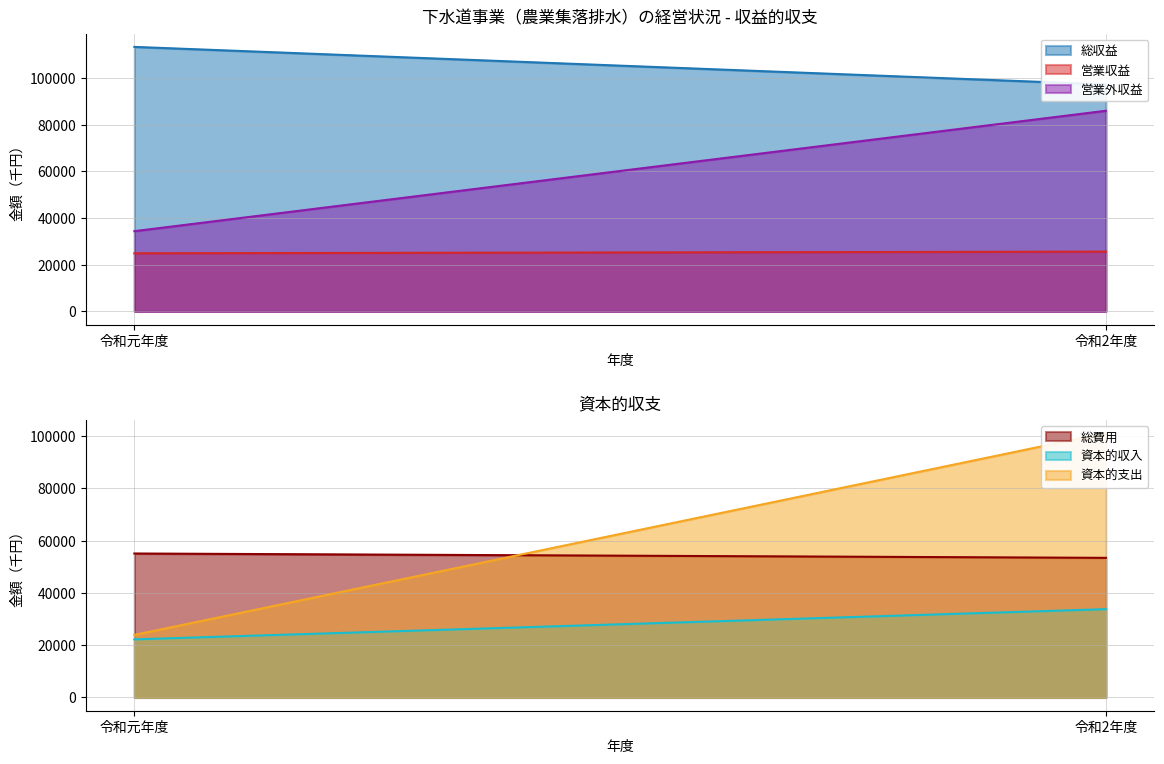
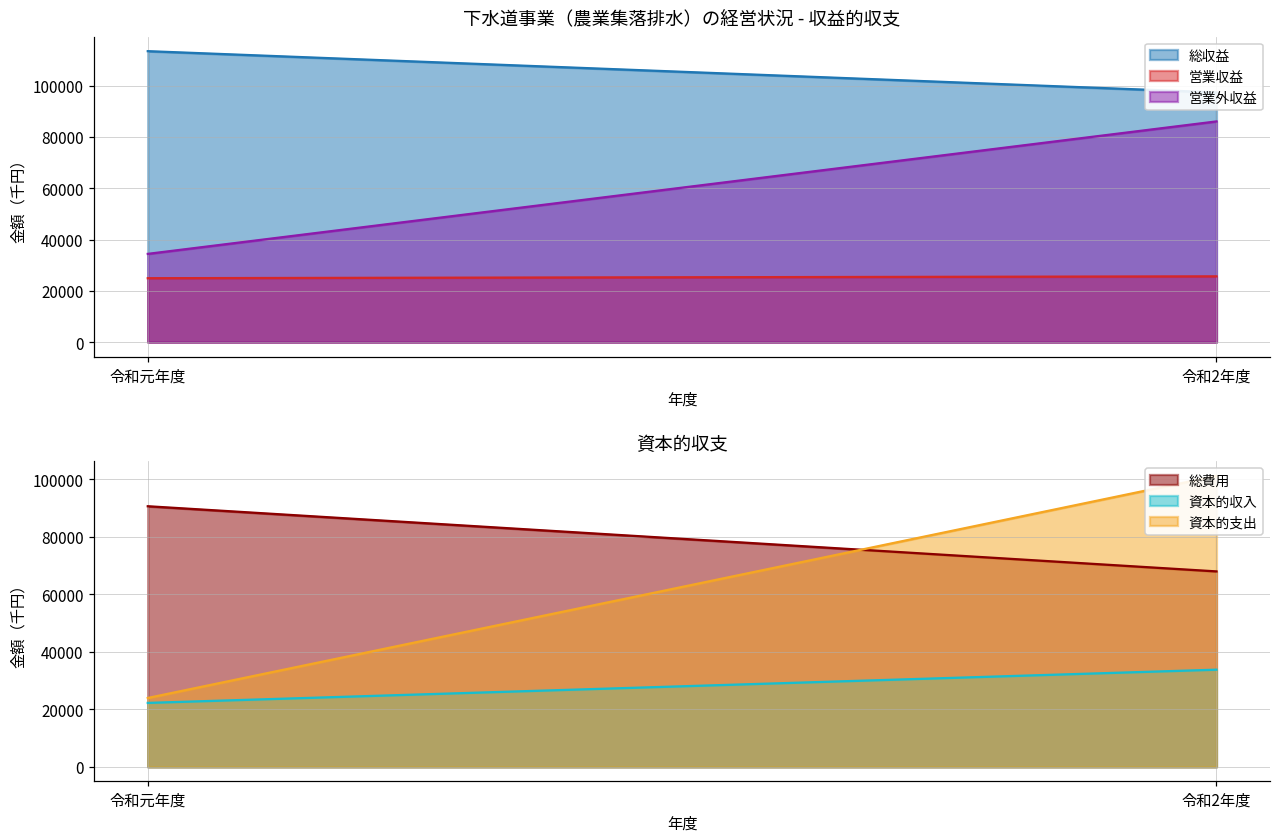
資本的収支, 総費用, 令和元年度: 55000 -> 91000
資本的収支, 総費用, 令和2年度: 53000 -> 68000
